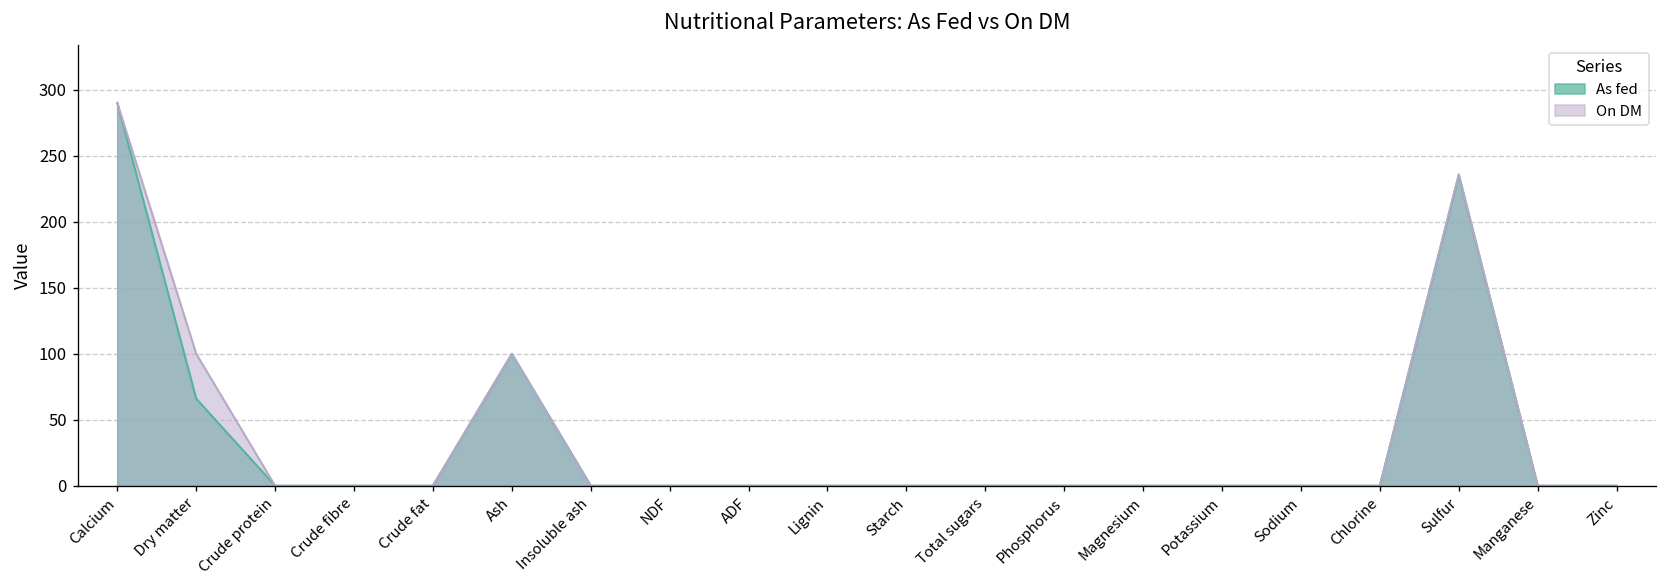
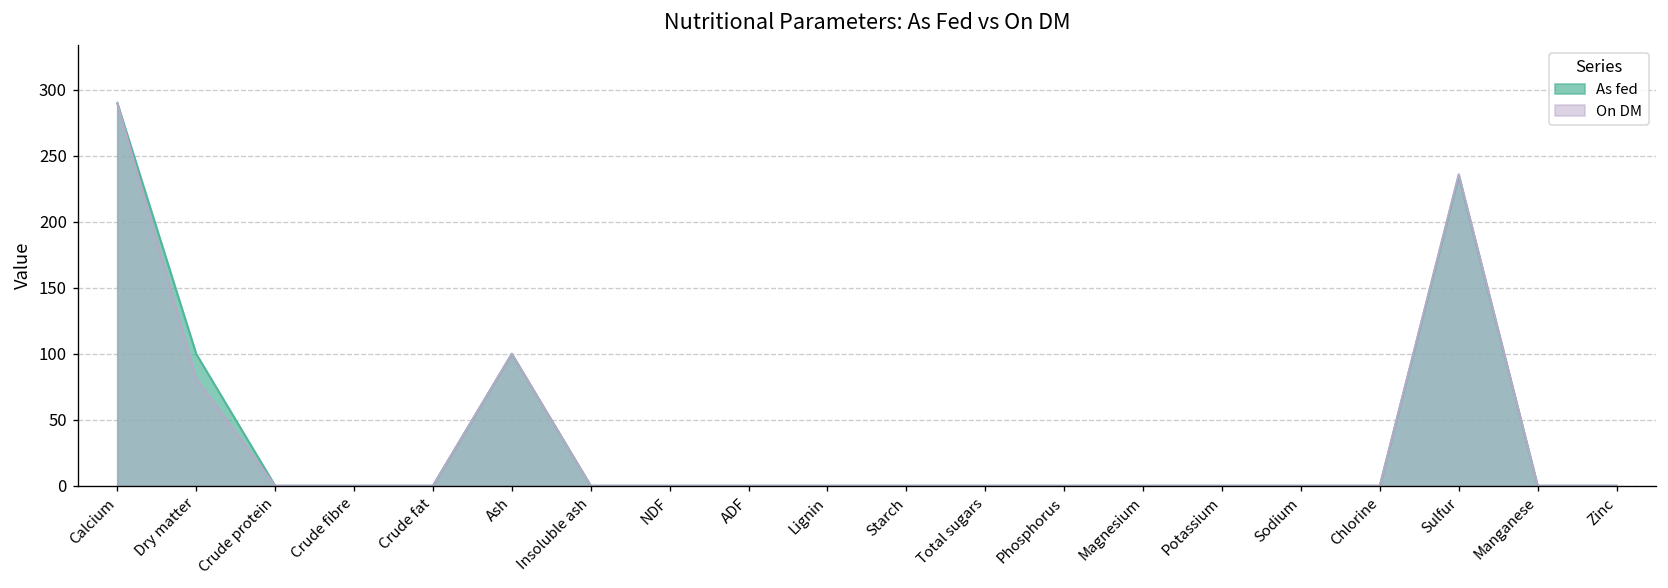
As fed, Dry matter: 66 -> 100
On DM, Dry matter: 100 -> 81
